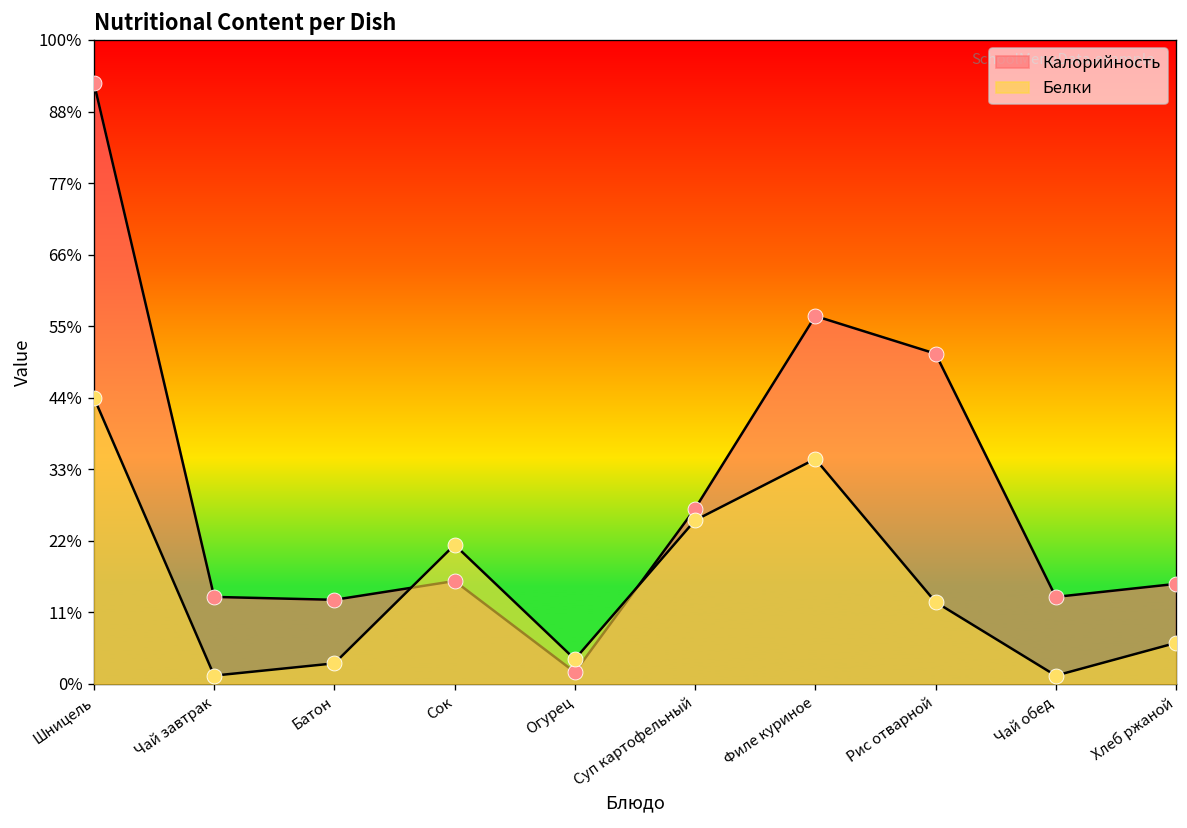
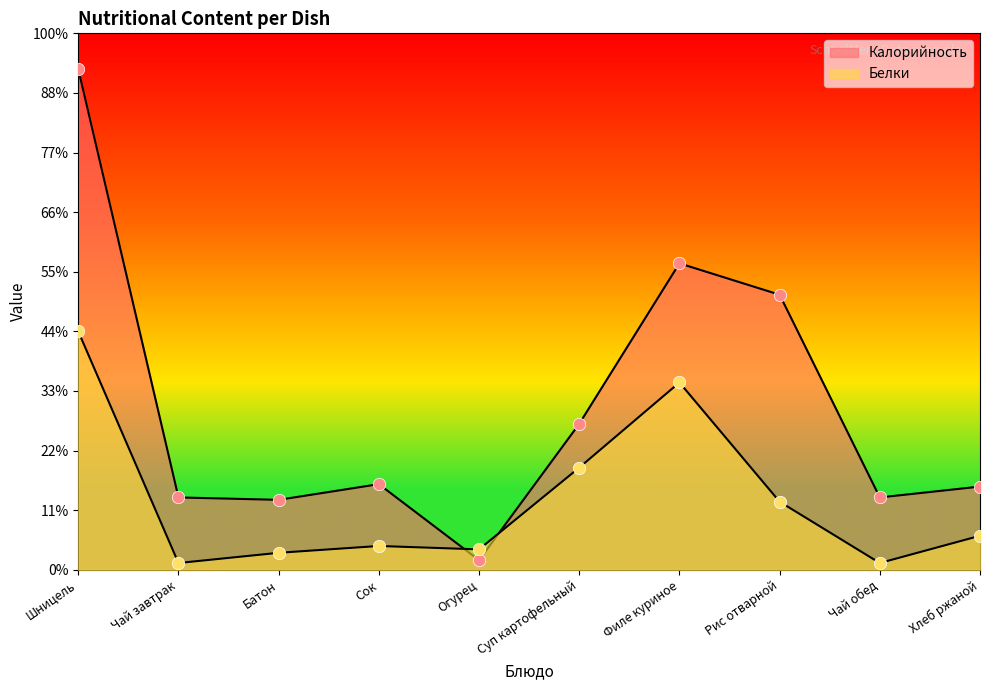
Белки, Сок: 22% -> 4%
Белки, Суп картофельный: 25% -> 19%
